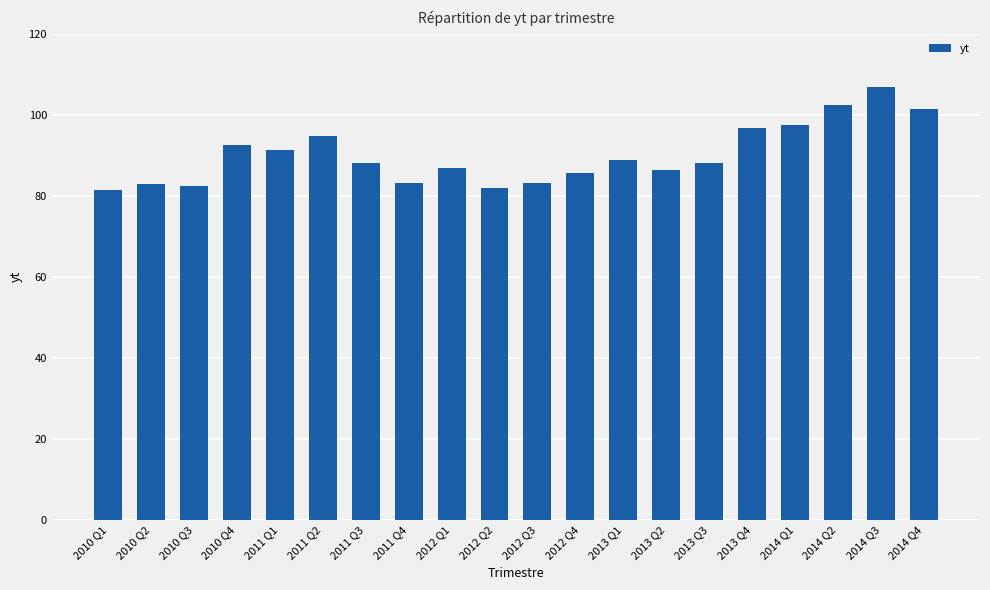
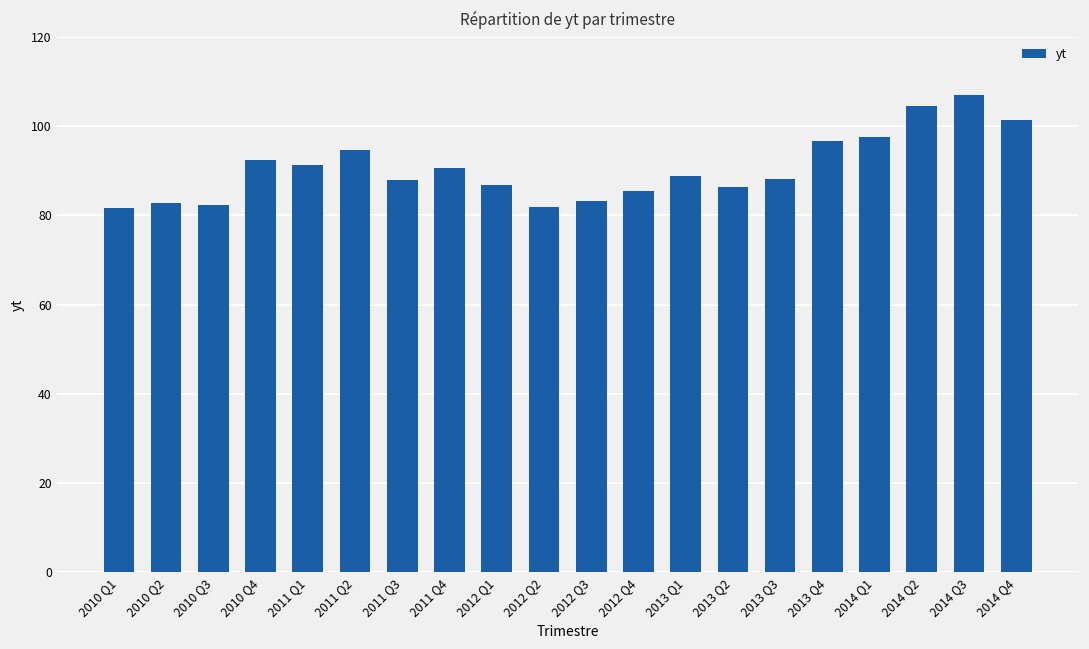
2011 Q4: 83 -> 91
2014 Q2: 102 -> 104
